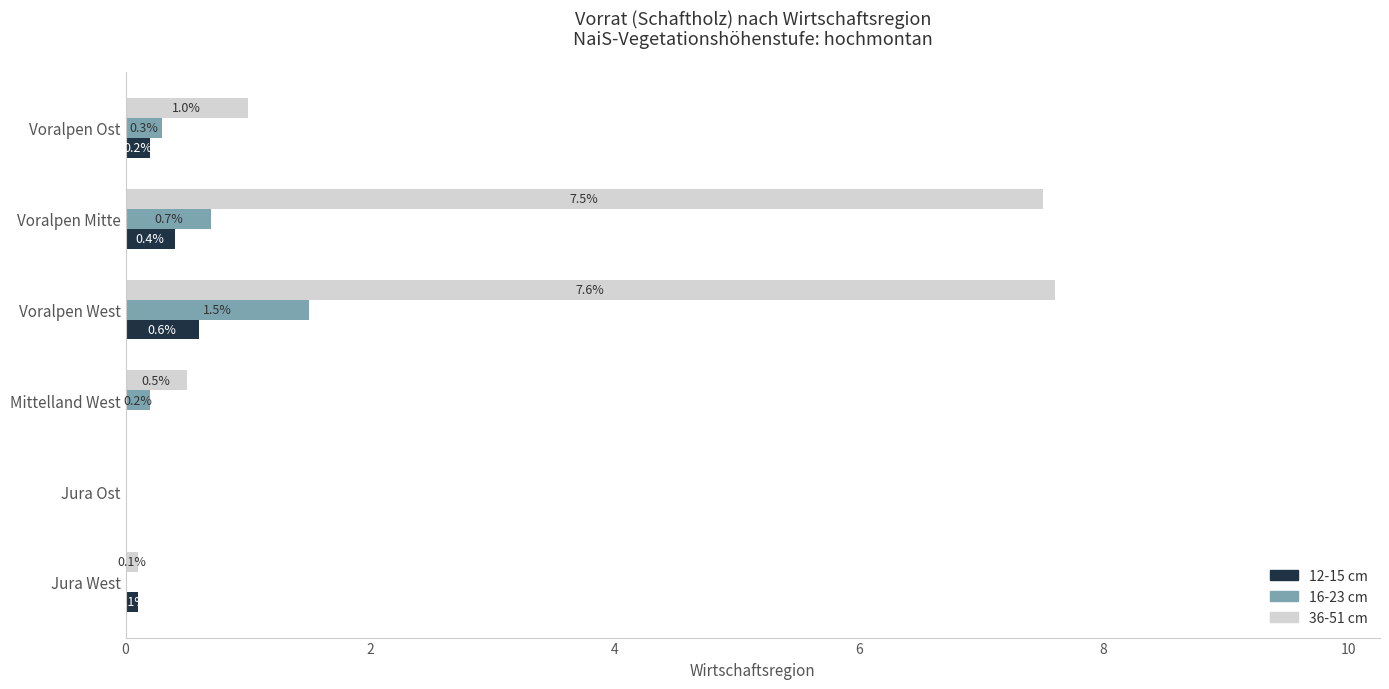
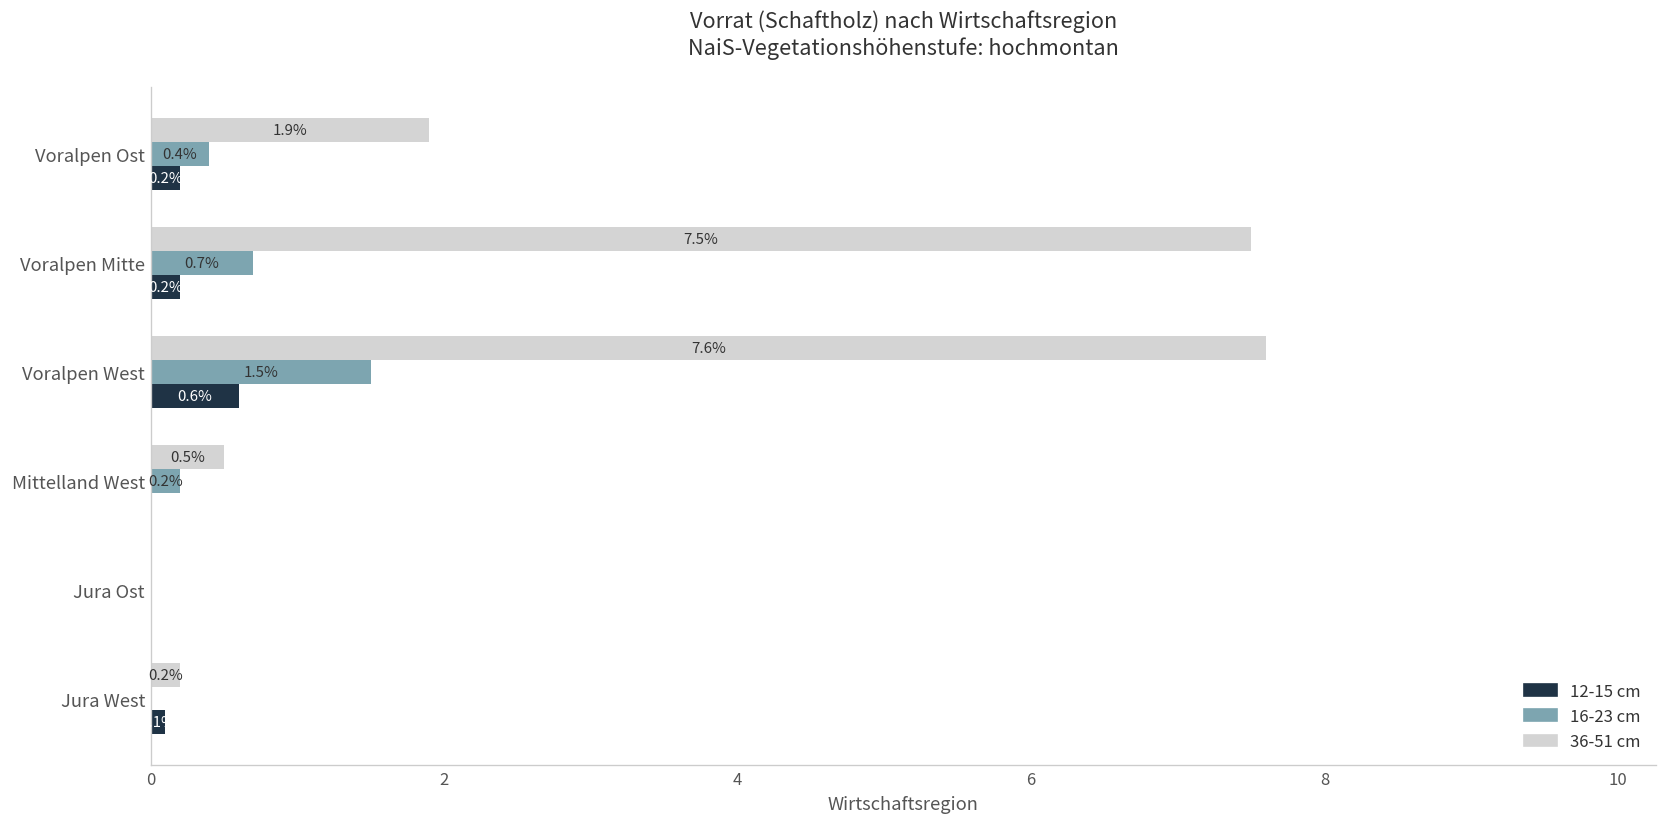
36-51 cm, Voralpen Ost: 1.0% -> 1.9%
16-23 cm, Voralpen Ost: 0.3% -> 0.4%
12-15 cm, Voralpen Mitte: 0.4% -> 0.2%
36-51 cm, Jura West: 0.1% -> 0.2%
